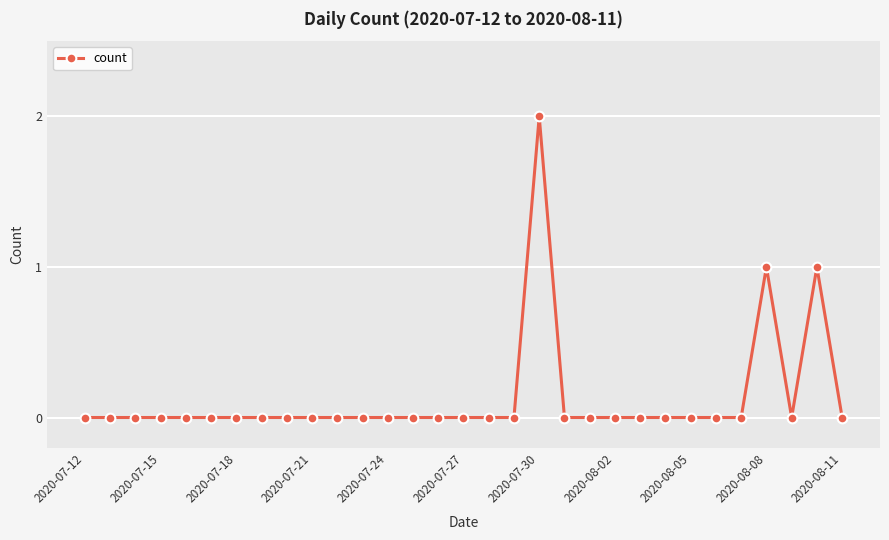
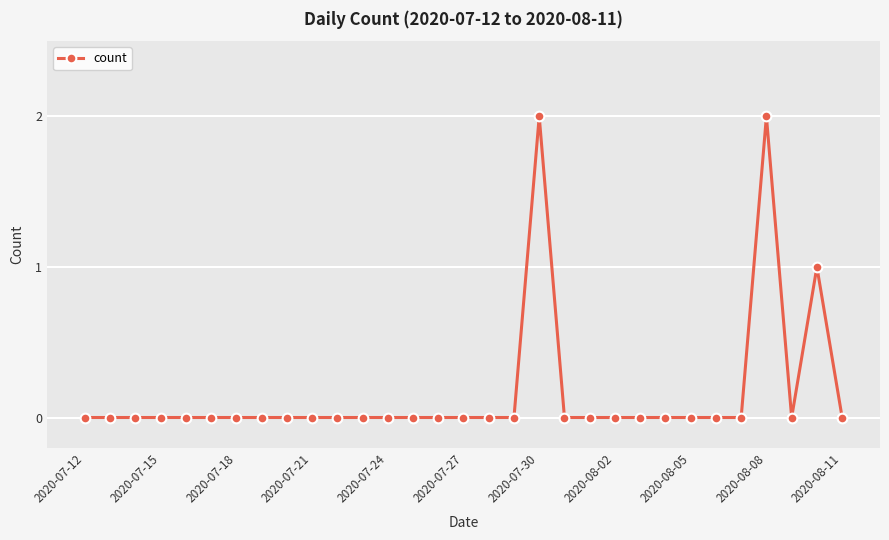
2020-08-08: 1 -> 2
